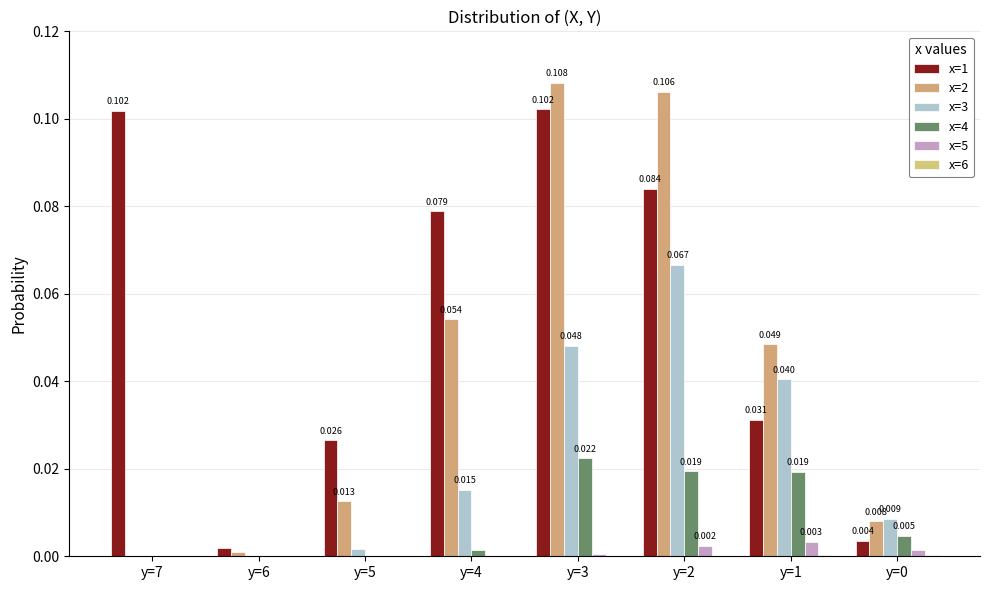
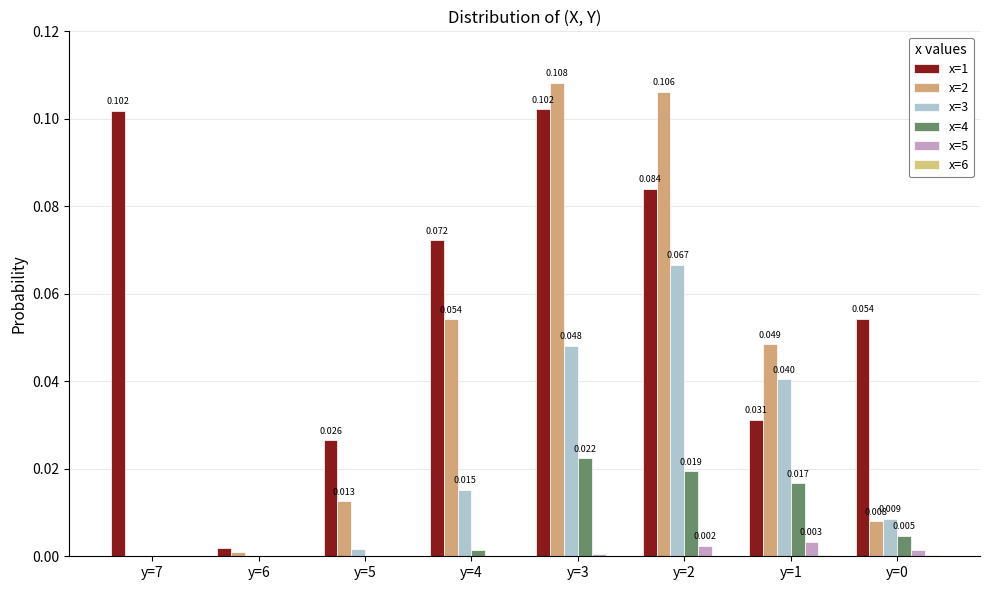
x=1, y=4: 0.079 -> 0.072
x=4, y=1: 0.019 -> 0.017
x=1, y=0: 0.004 -> 0.054
